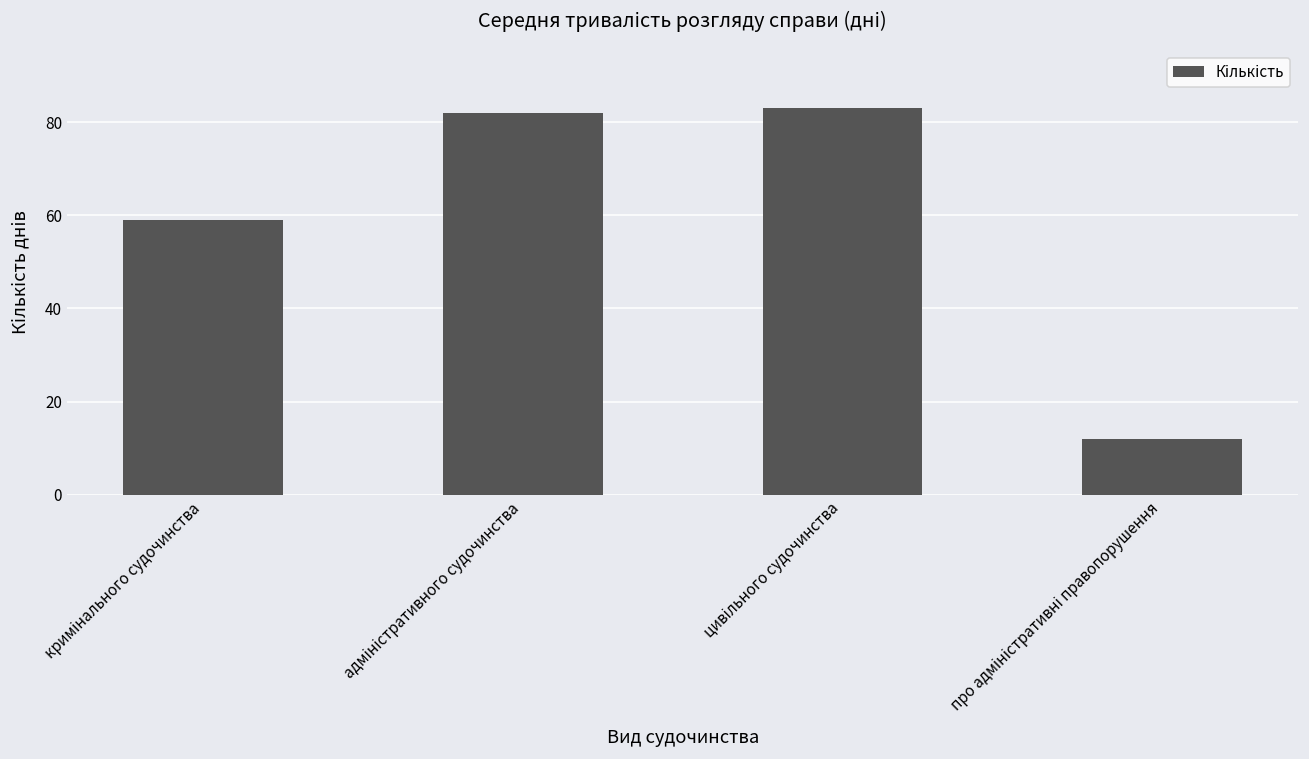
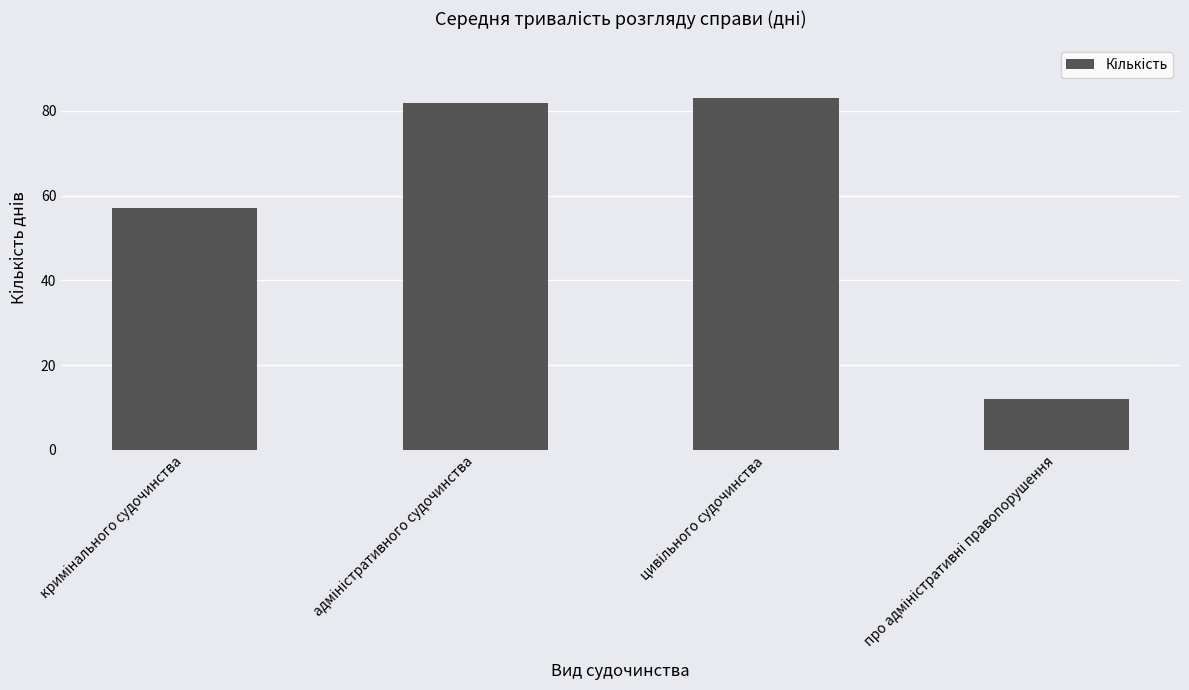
кримінального судочинства: 59 -> 57
